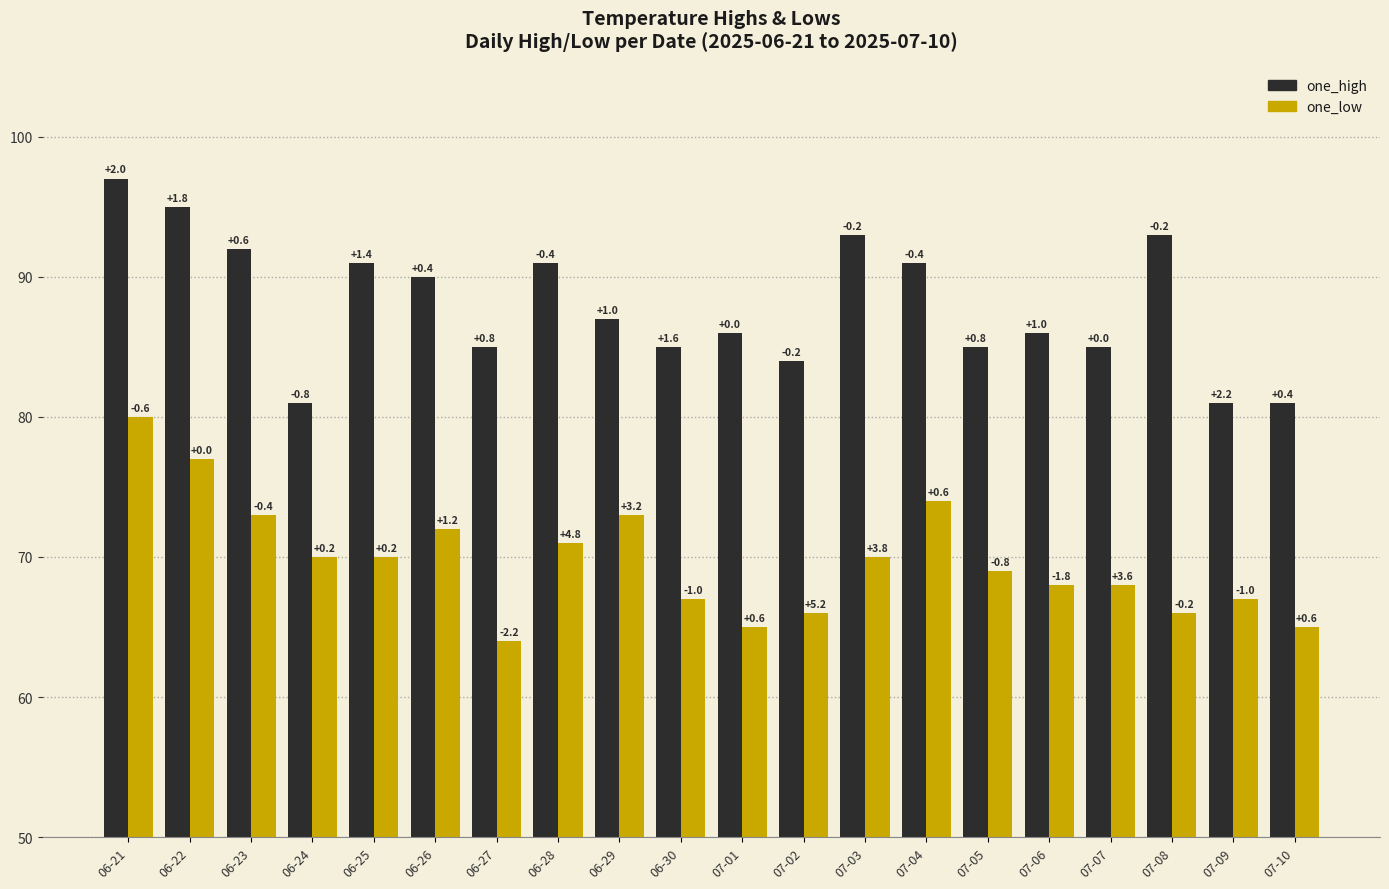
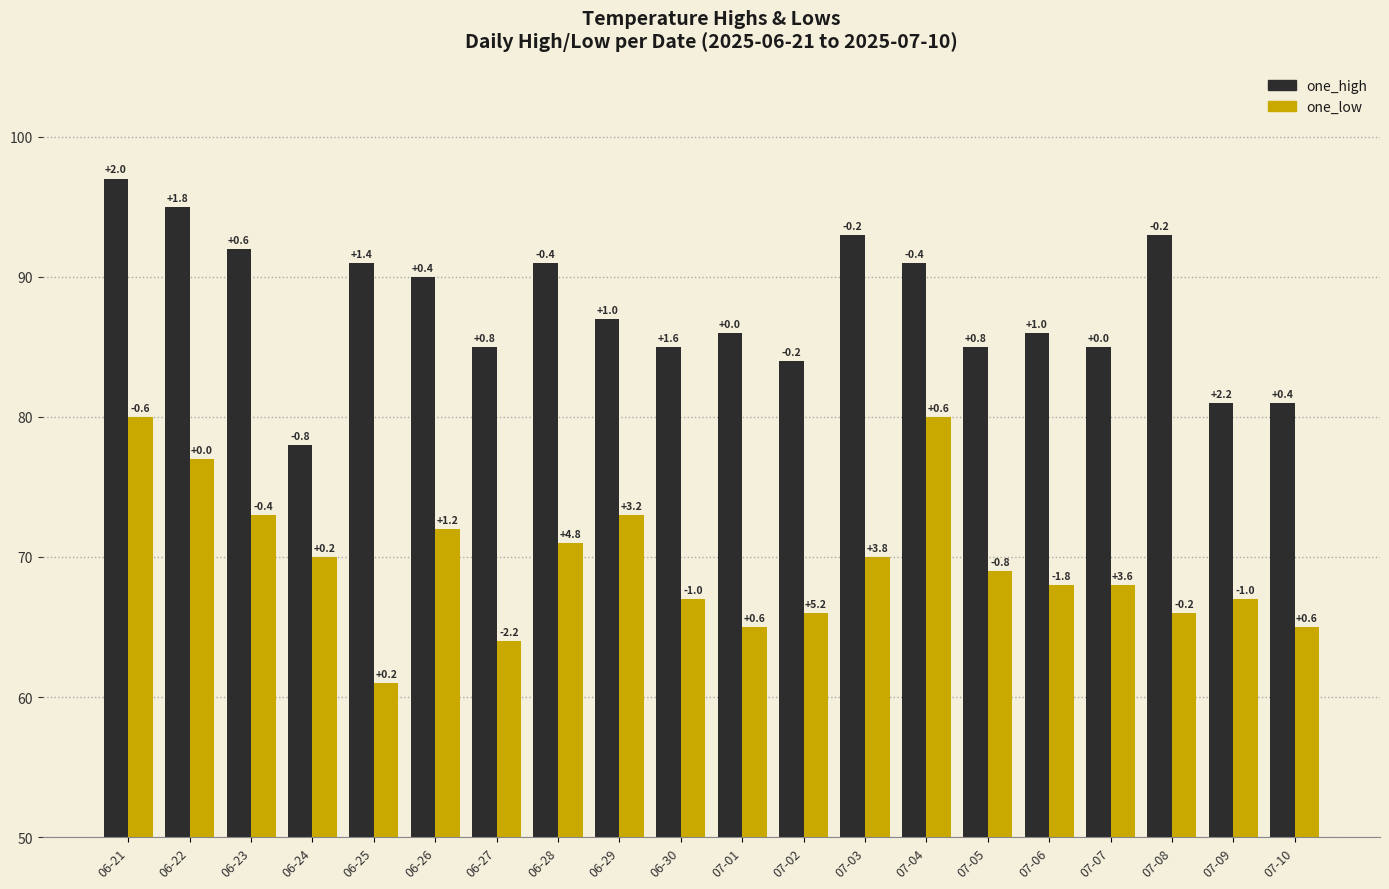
one_high, 06-24: 81 -> 78
one_low, 06-25: 70 -> 61
one_low, 07-04: 74 -> 80
